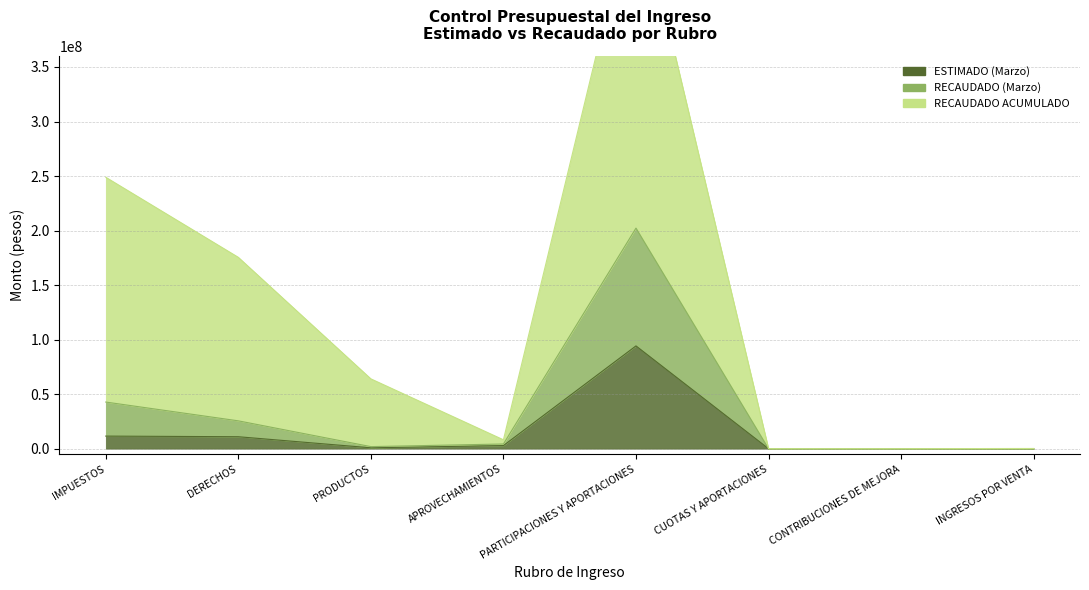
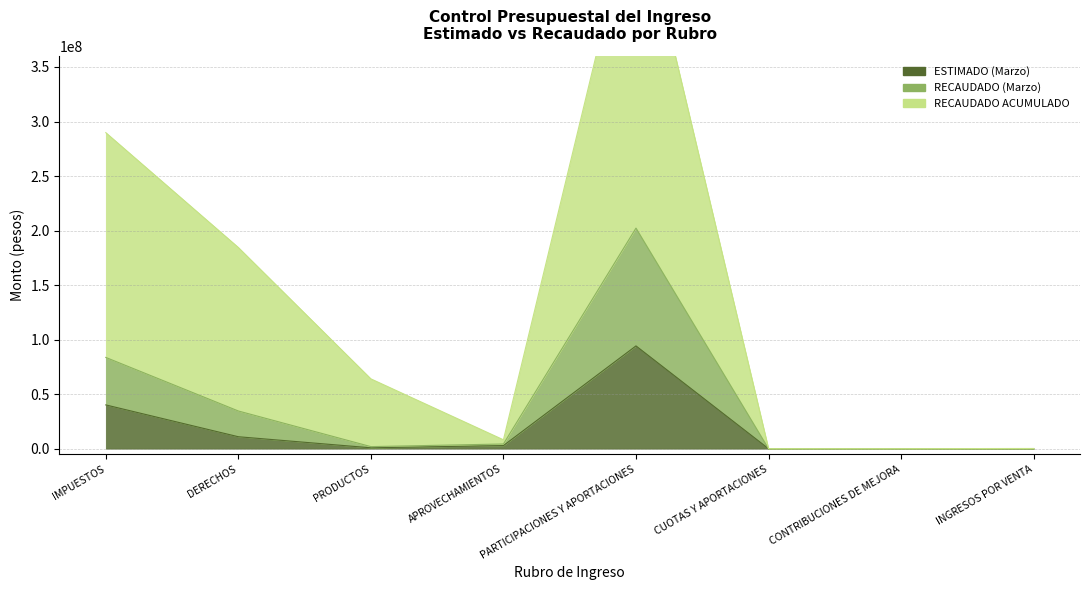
ESTIMADO (Marzo), IMPUESTOS: 12000000 -> 40000000
RECAUDADO (Marzo), IMPUESTOS: 31000000 -> 44000000
RECAUDADO (Marzo), DERECHOS: 15000000 -> 24000000
